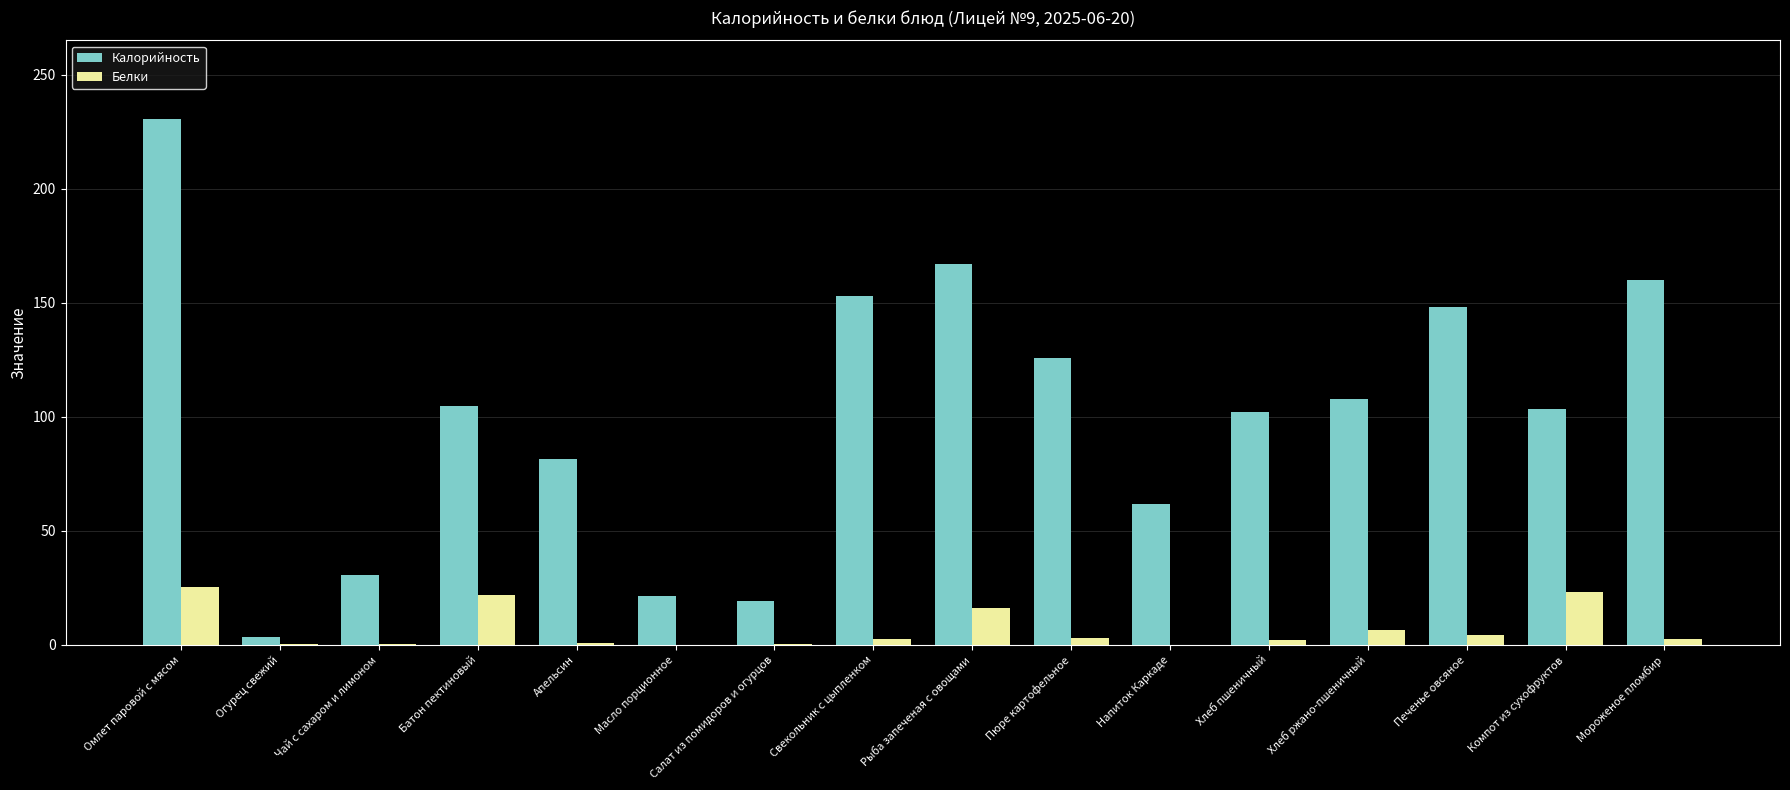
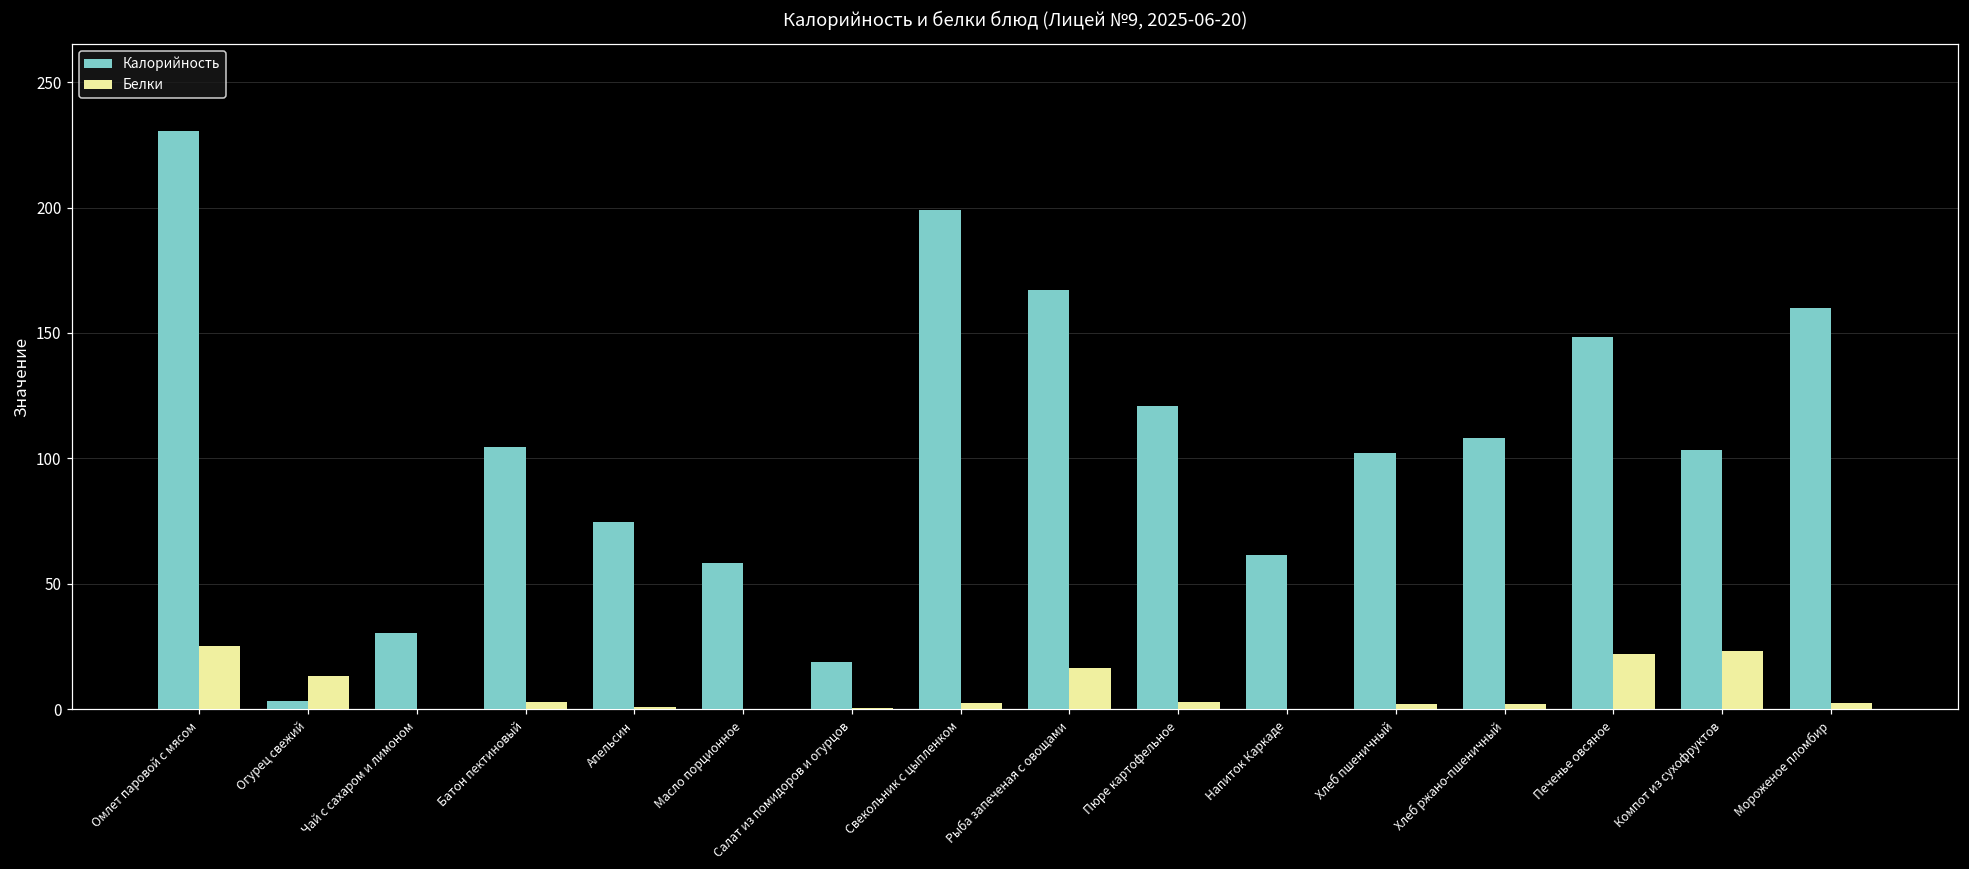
Белки, Огурец свежий: 0 -> 13
Белки, Батон пектиновый: 22 -> 3
Калорийность, Апельсин: 82 -> 75
Калорийность, Масло порционное: 21 -> 58
Калорийность, Свекольник с цыпленком: 153 -> 199
Калорийность, Пюре картофельное: 126 -> 121
Белки, Хлеб ржано-пшеничный: 6 -> 2
Белки, Печенье овсяное: 4 -> 22
